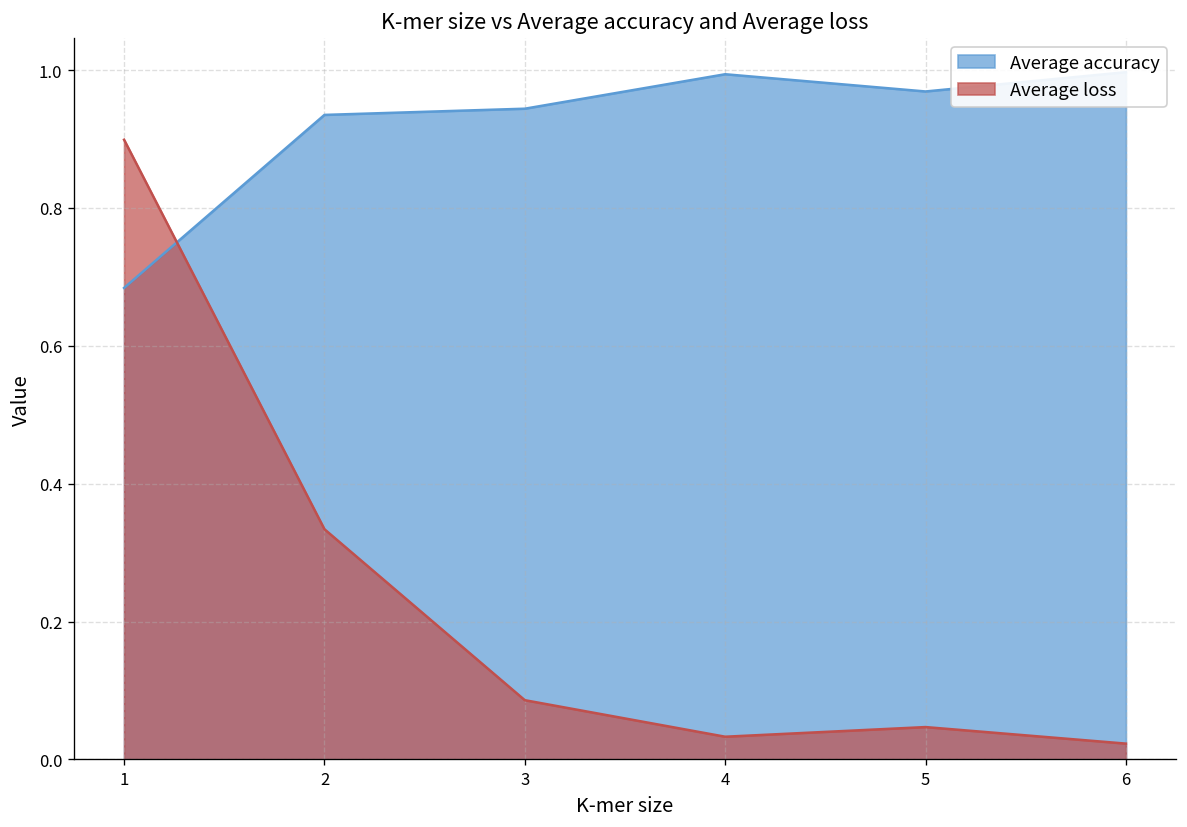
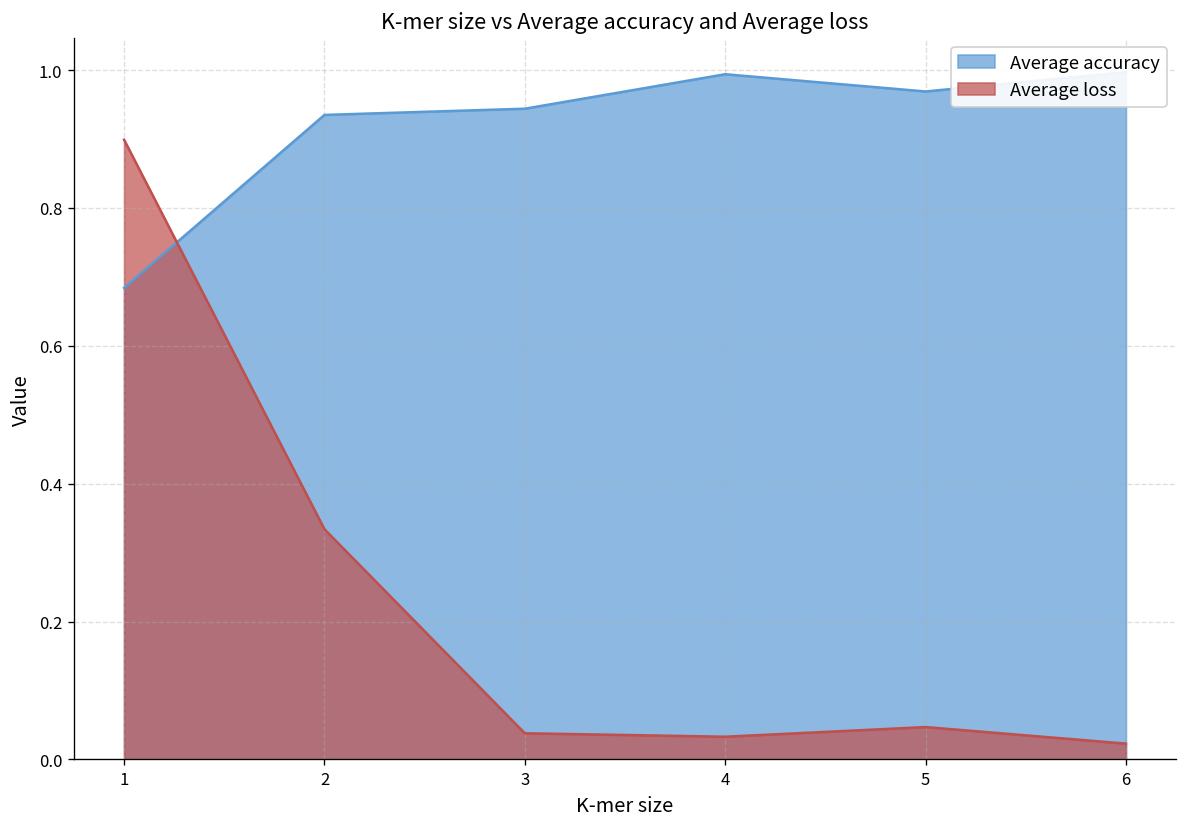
Average loss, 3: 0.09 -> 0.04
